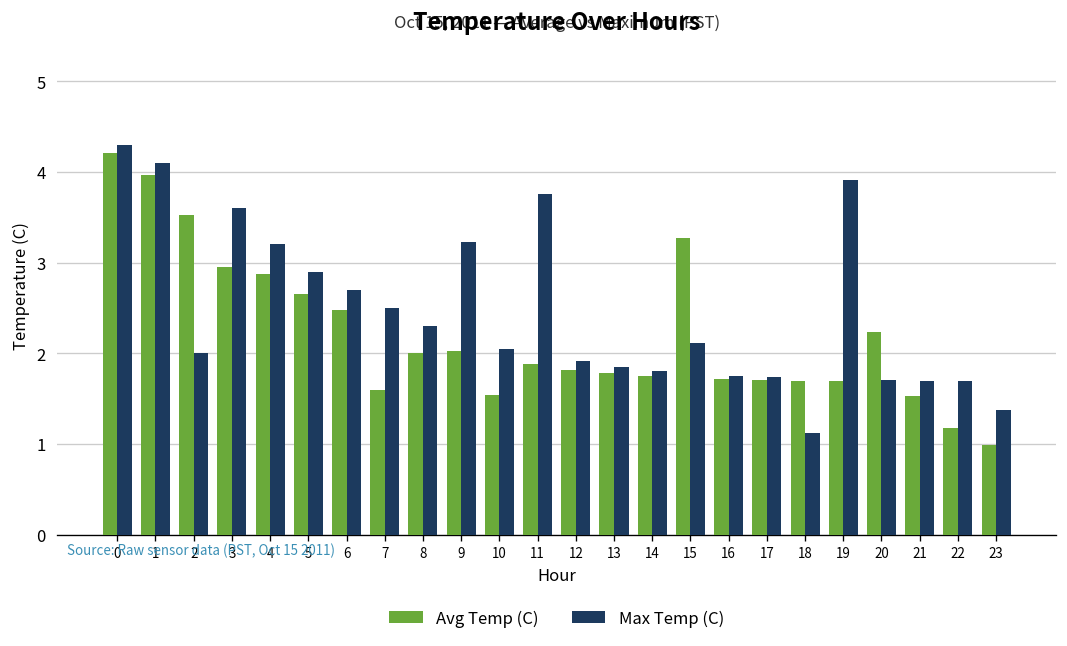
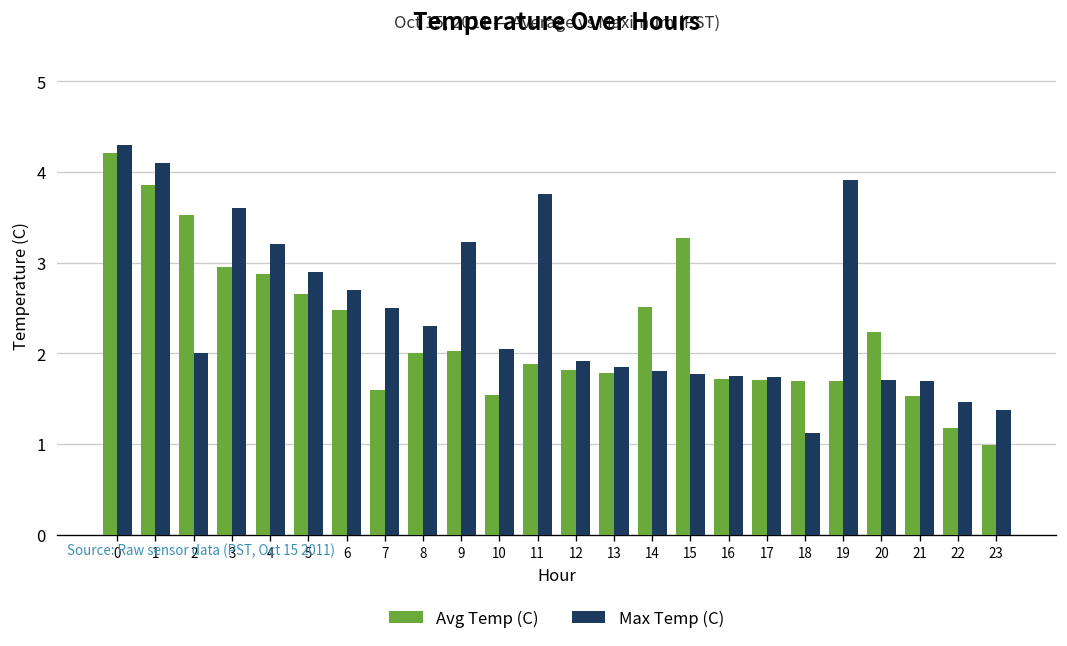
Avg Temp (C), 1: 4.0 -> 3.9
Avg Temp (C), 14: 1.8 -> 2.5
Max Temp (C), 15: 2.1 -> 1.8
Max Temp (C), 22: 1.7 -> 1.5
